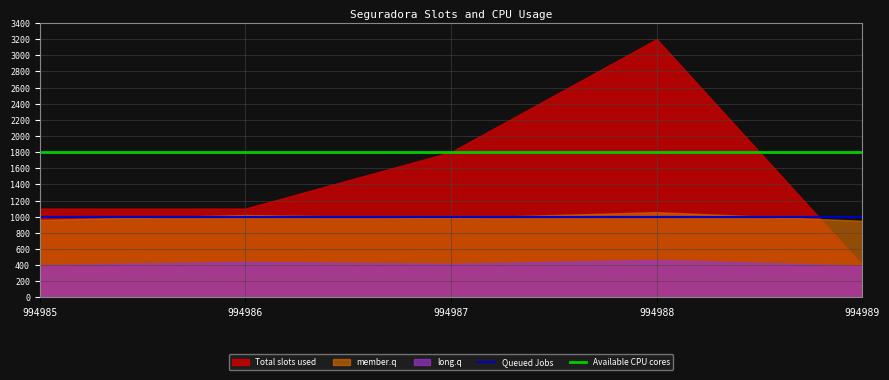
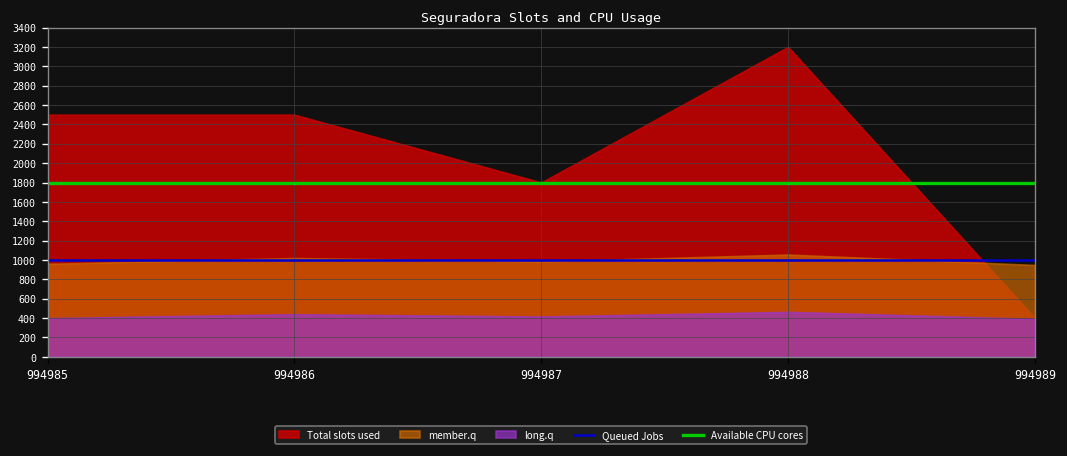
Total slots used, 994985: 1100 -> 2500
Total slots used, 994986: 1100 -> 2500
